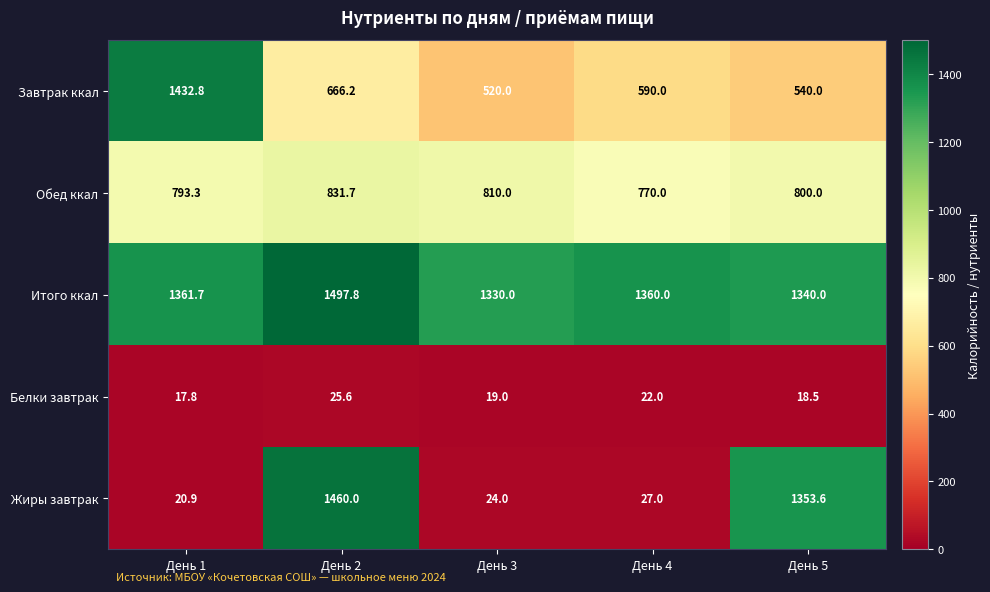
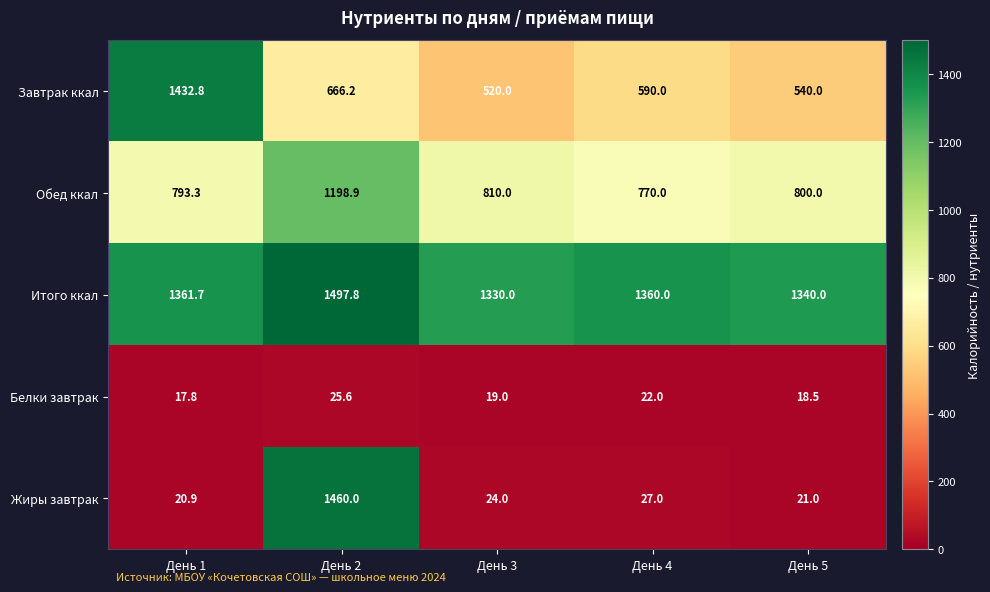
Обед ккал, День 2: 831.7 -> 1198.9
Жиры завтрак, День 5: 1353.6 -> 21.0
